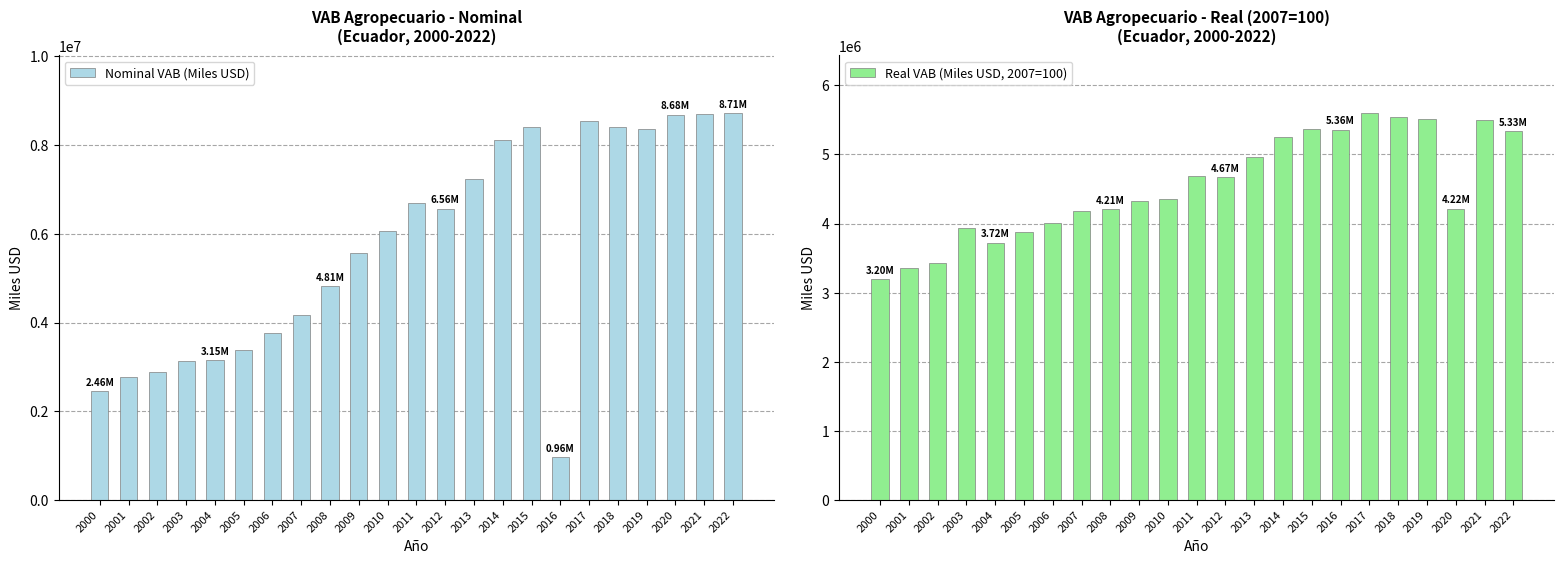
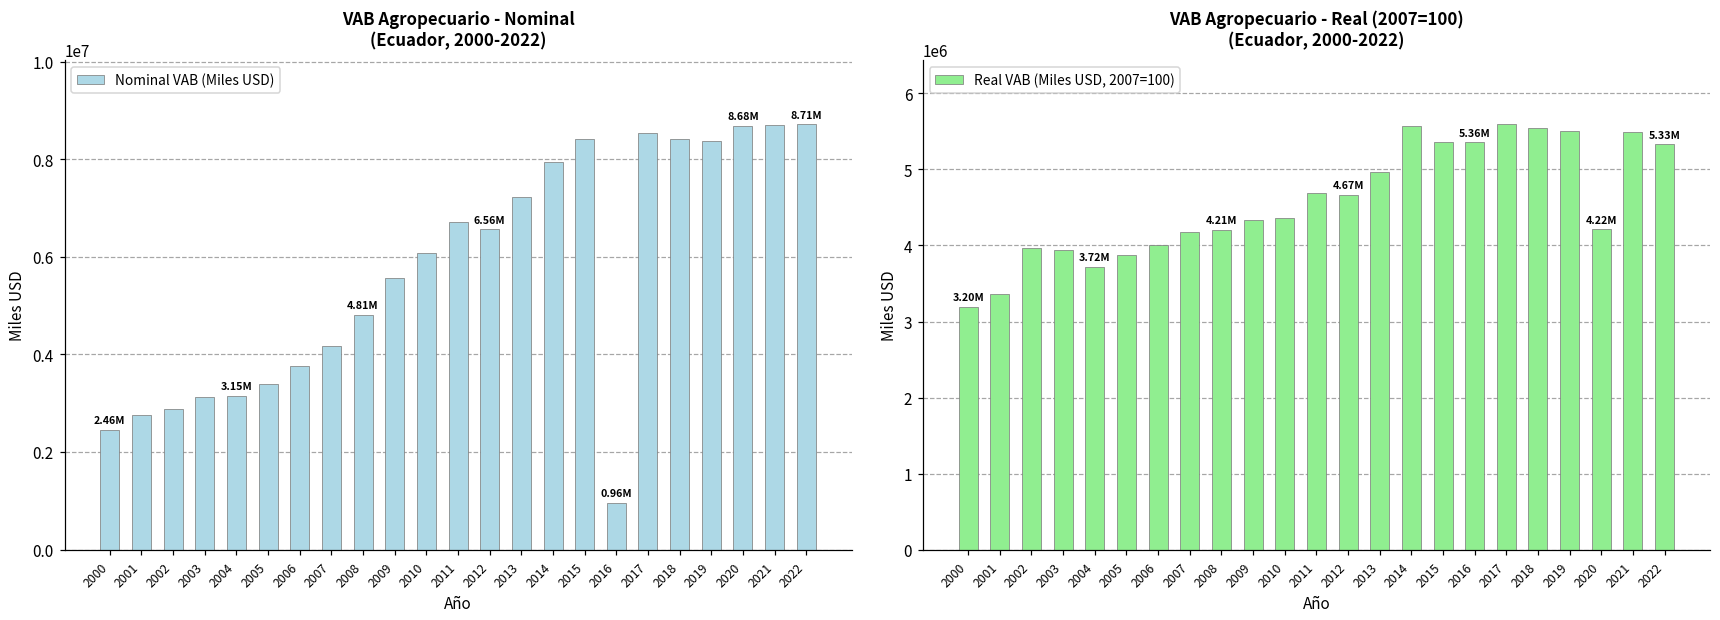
VAB Agropecuario - Nominal (Ecuador, 2000-2022), 2014: 8100000 -> 7900000
VAB Agropecuario - Real (2007=100) (Ecuador, 2000-2022), 2002: 3400000 -> 4000000
VAB Agropecuario - Real (2007=100) (Ecuador, 2000-2022), 2014: 5300000 -> 5600000
